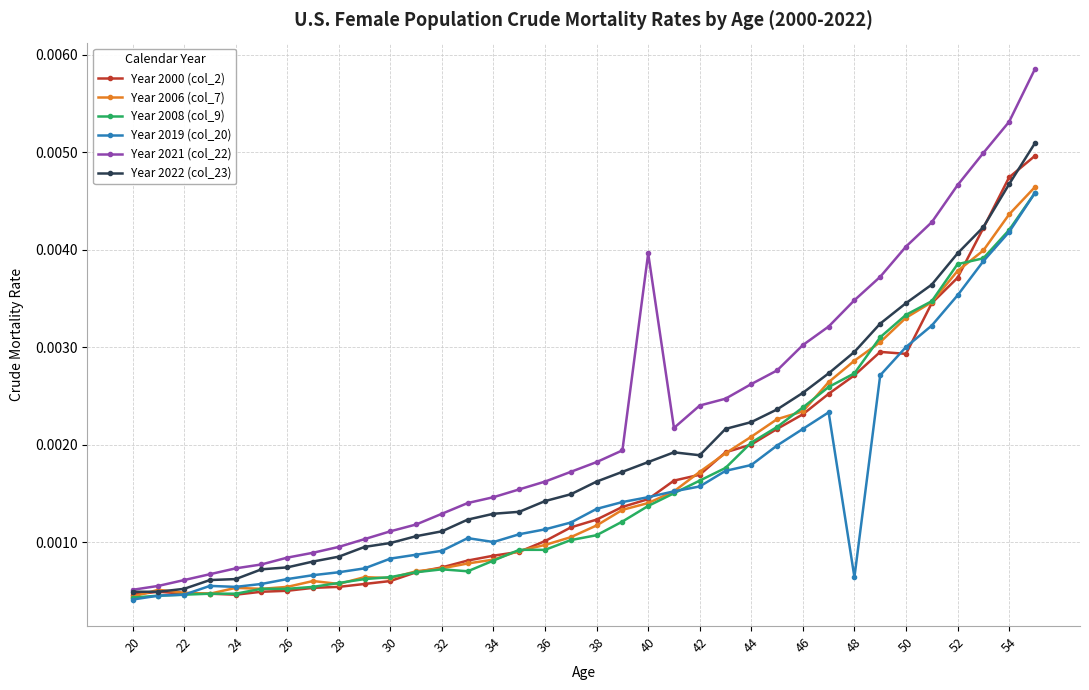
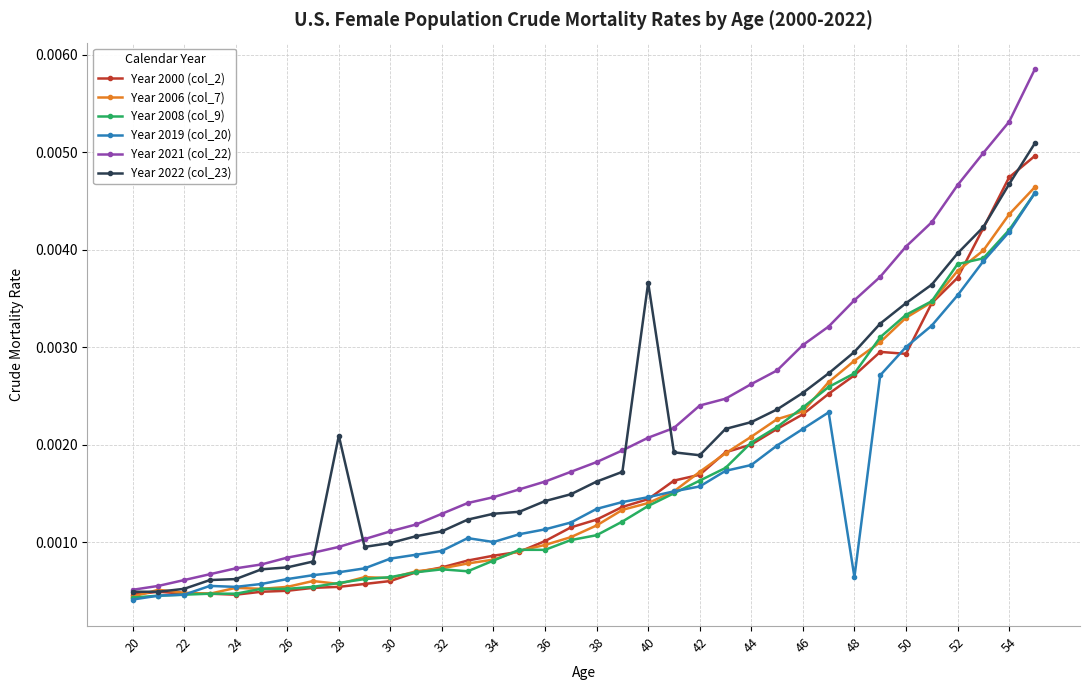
Year 2022 (col_23), 28: 0.0009 -> 0.0021
Year 2021 (col_22), 40: 0.0040 -> 0.0021
Year 2022 (col_23), 40: 0.0018 -> 0.0037
